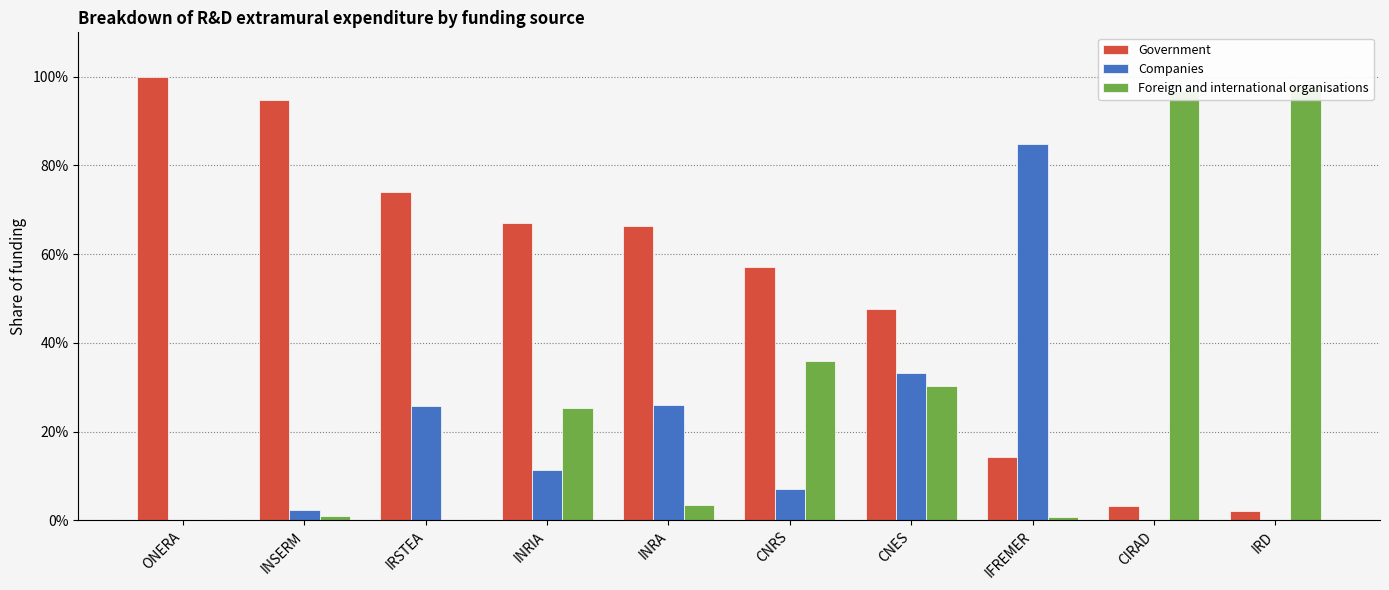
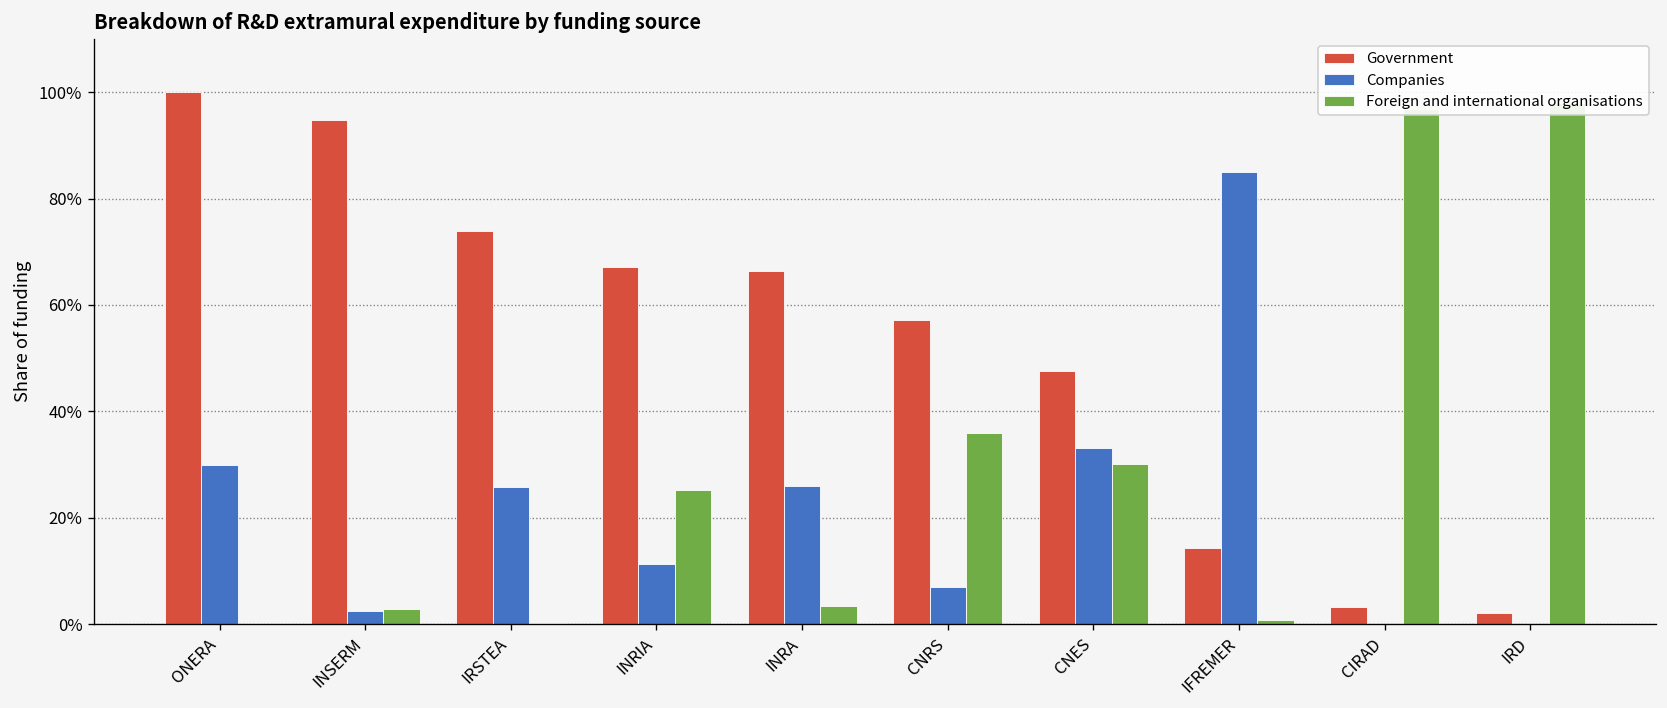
Companies, ONERA: 0% -> 30%
Foreign and international organisations, INSERM: 1% -> 3%
